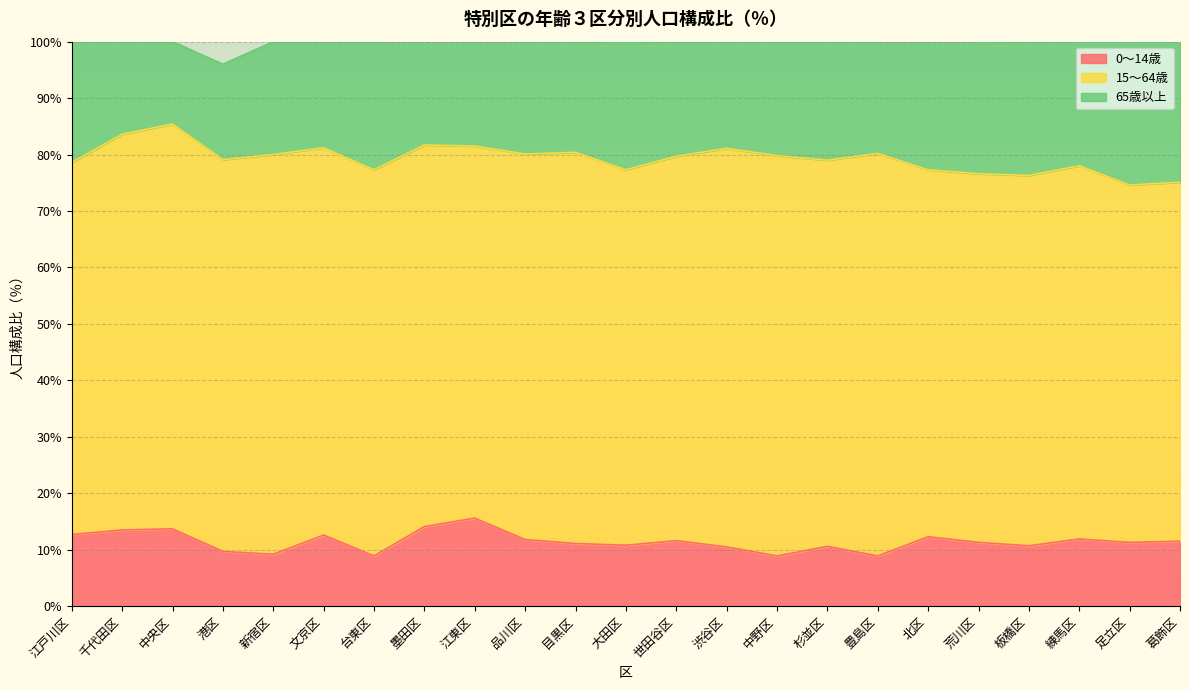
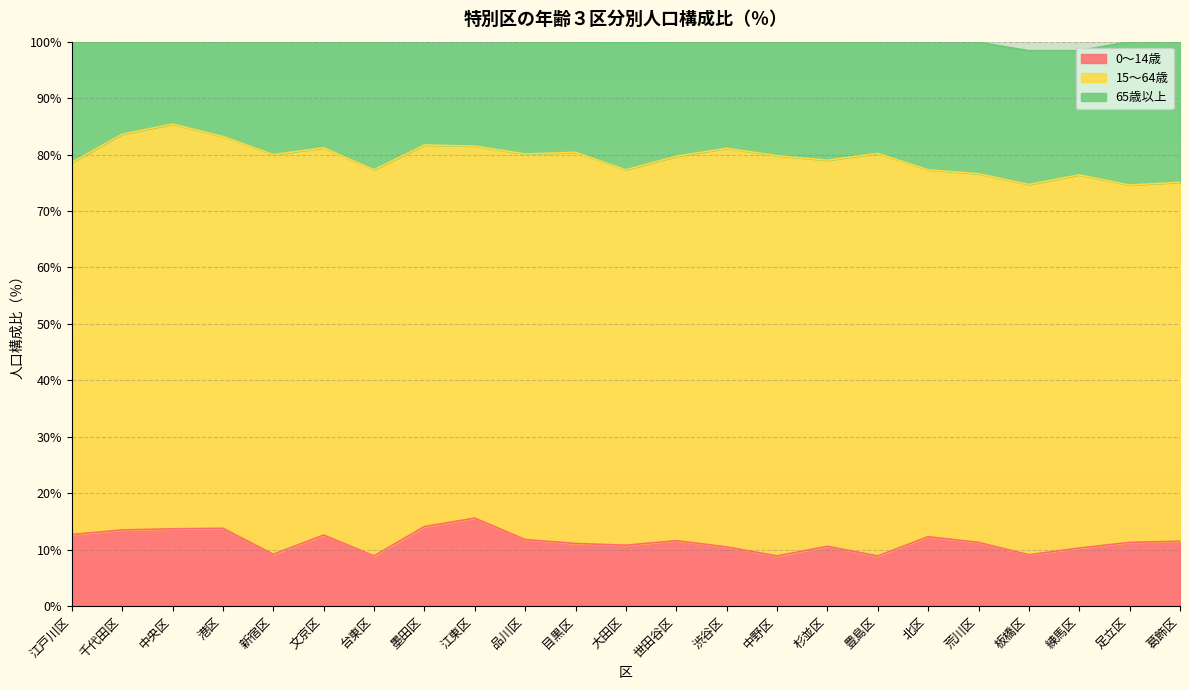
0～14歳, 港区: 10% -> 14%
0～14歳, 板橋区: 11% -> 9%
0～14歳, 練馬区: 12% -> 10%
